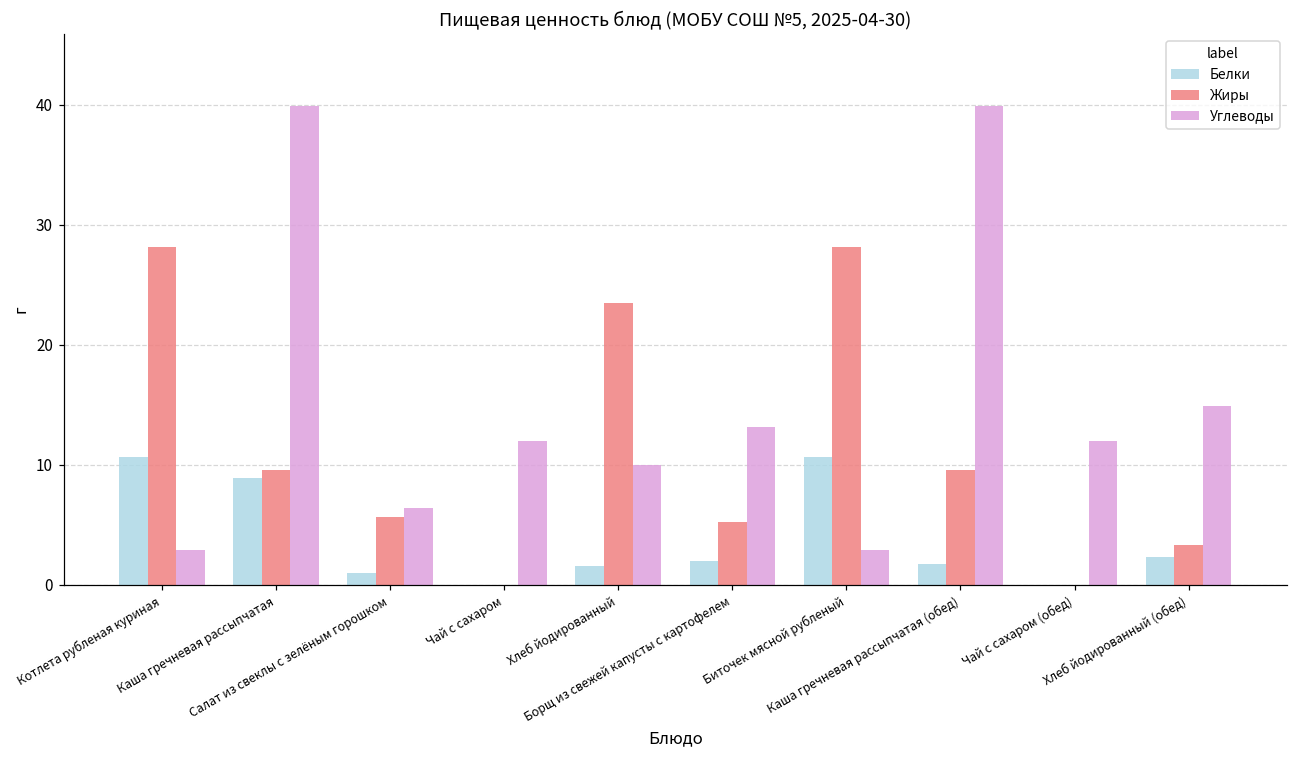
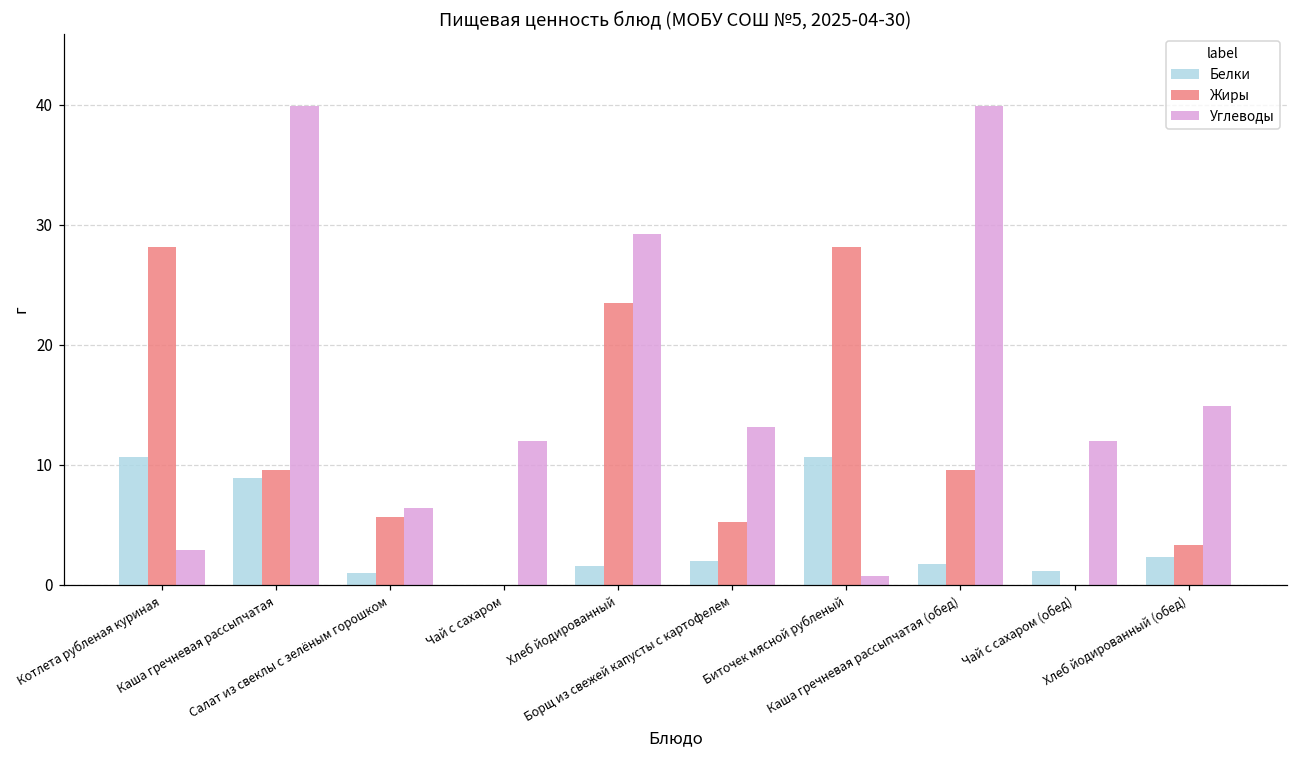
Углеводы, Хлеб йодированный: 9.9 -> 29.2
Углеводы, Биточек мясной рубленый: 2.9 -> 0.7
Белки, Чай с сахаром (обед): 0.0 -> 1.1
